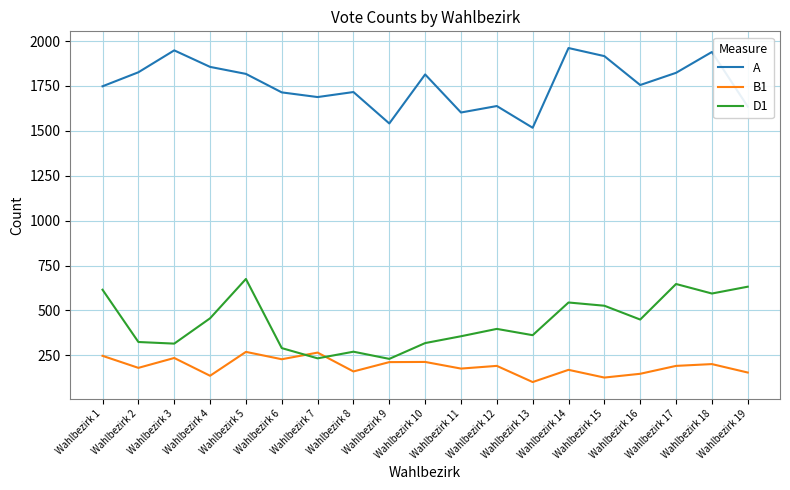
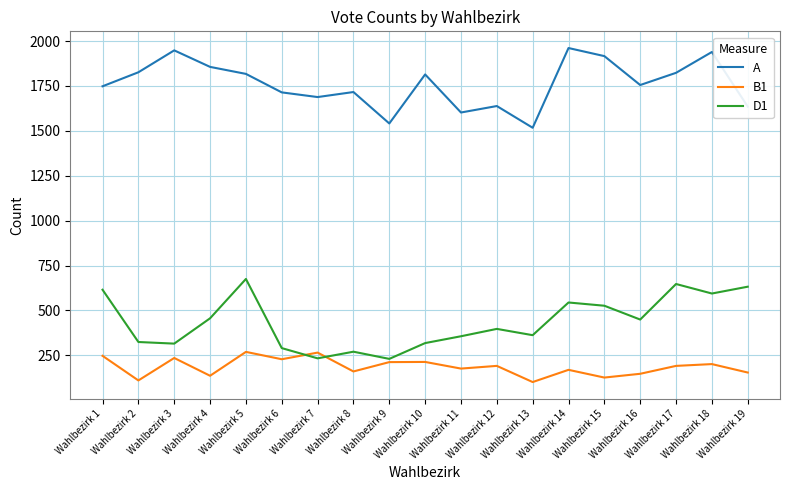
B1, Wahlbezirk 2: 180 -> 110
